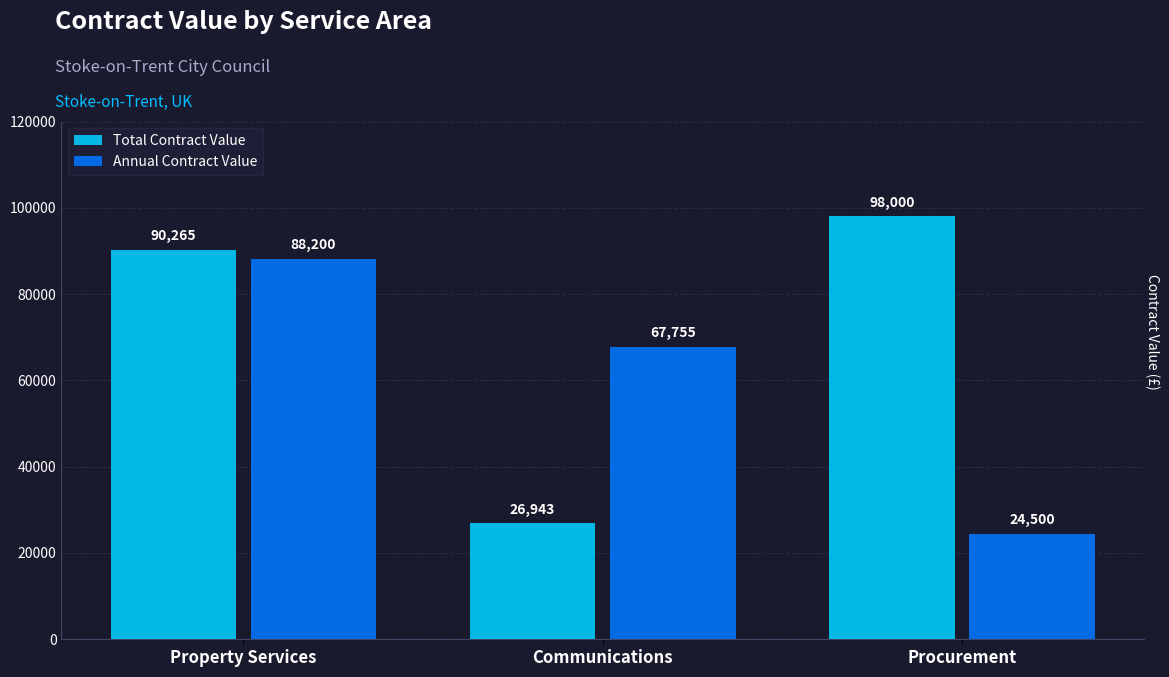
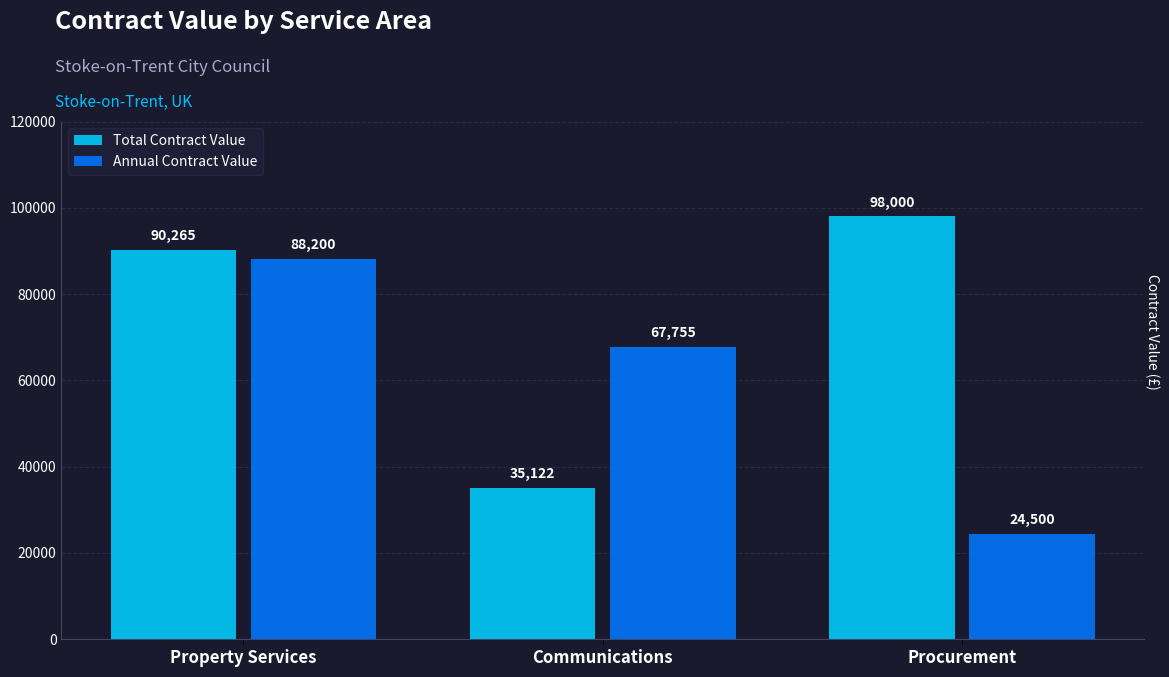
Total Contract Value, Communications: 26,943 -> 35,122
